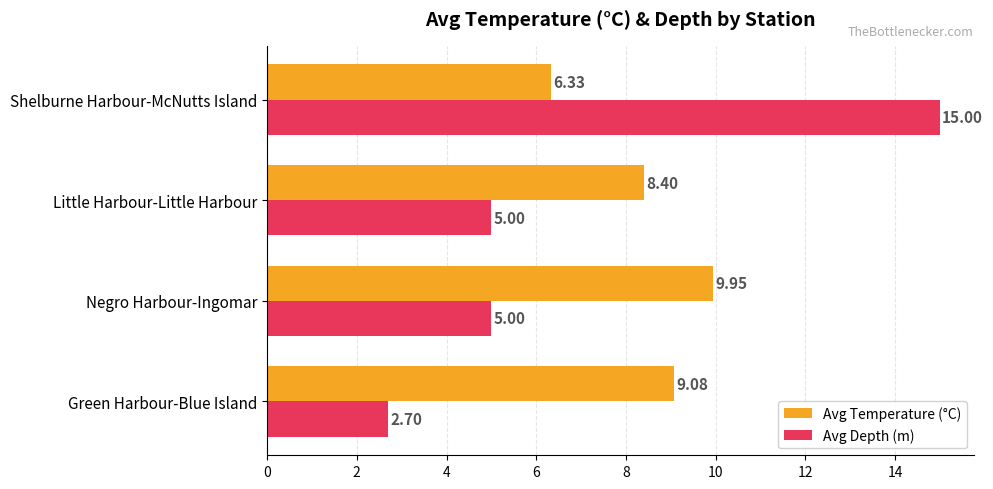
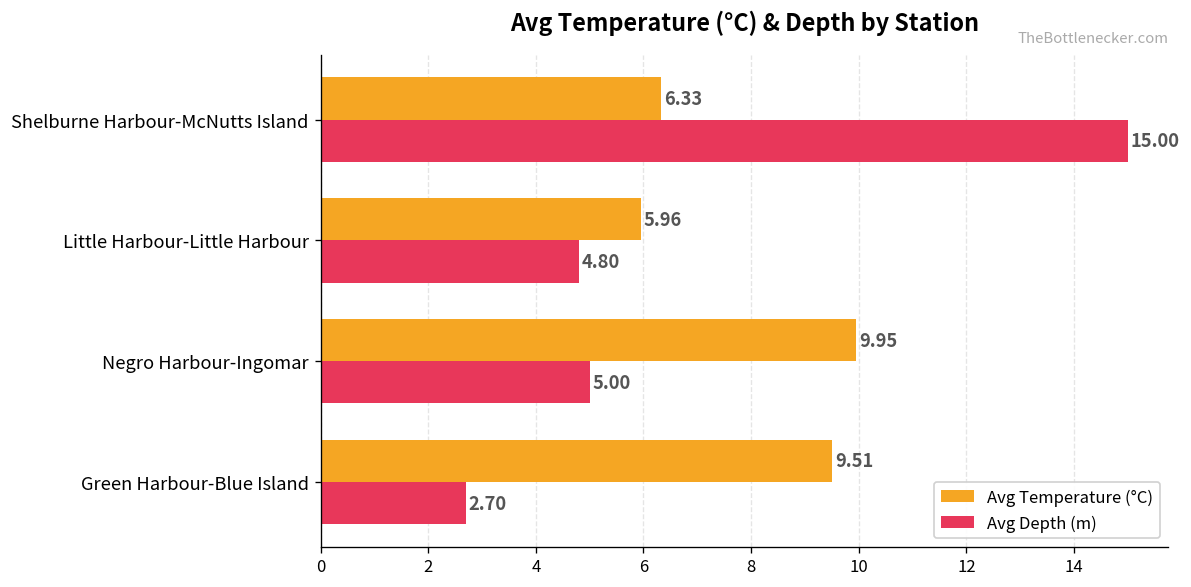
Avg Temperature (°C), Little Harbour-Little Harbour: 8.40 -> 5.96
Avg Depth (m), Little Harbour-Little Harbour: 5.00 -> 4.80
Avg Temperature (°C), Green Harbour-Blue Island: 9.08 -> 9.51
